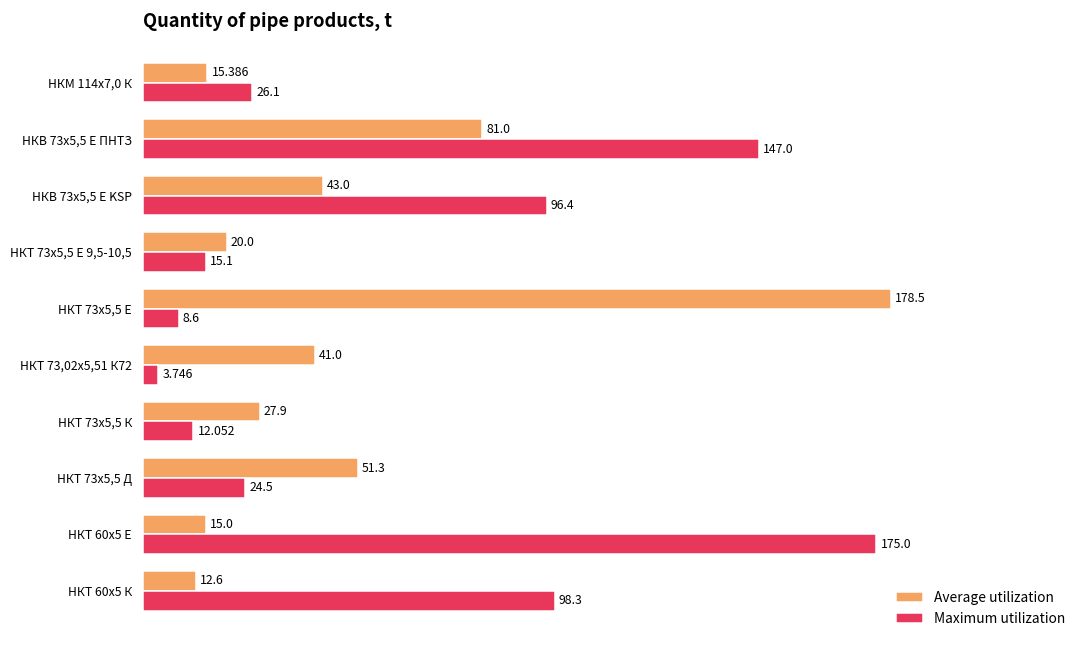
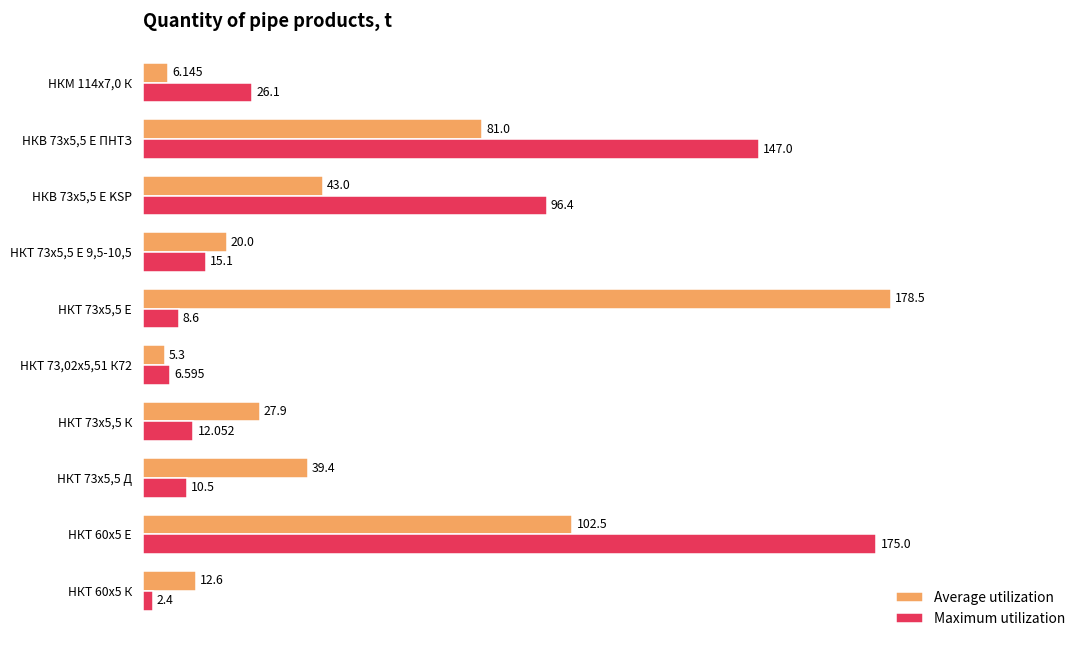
Average utilization, НКМ 114х7,0 К: 15.386 -> 6.145
Average utilization, НКТ 73,02х5,51 К72: 41.0 -> 5.3
Maximum utilization, НКТ 73,02х5,51 К72: 3.746 -> 6.595
Average utilization, НКТ 73х5,5 Д: 51.3 -> 39.4
Maximum utilization, НКТ 73х5,5 Д: 24.5 -> 10.5
Average utilization, НКТ 60х5 Е: 15.0 -> 102.5
Maximum utilization, НКТ 60х5 К: 98.3 -> 2.4
